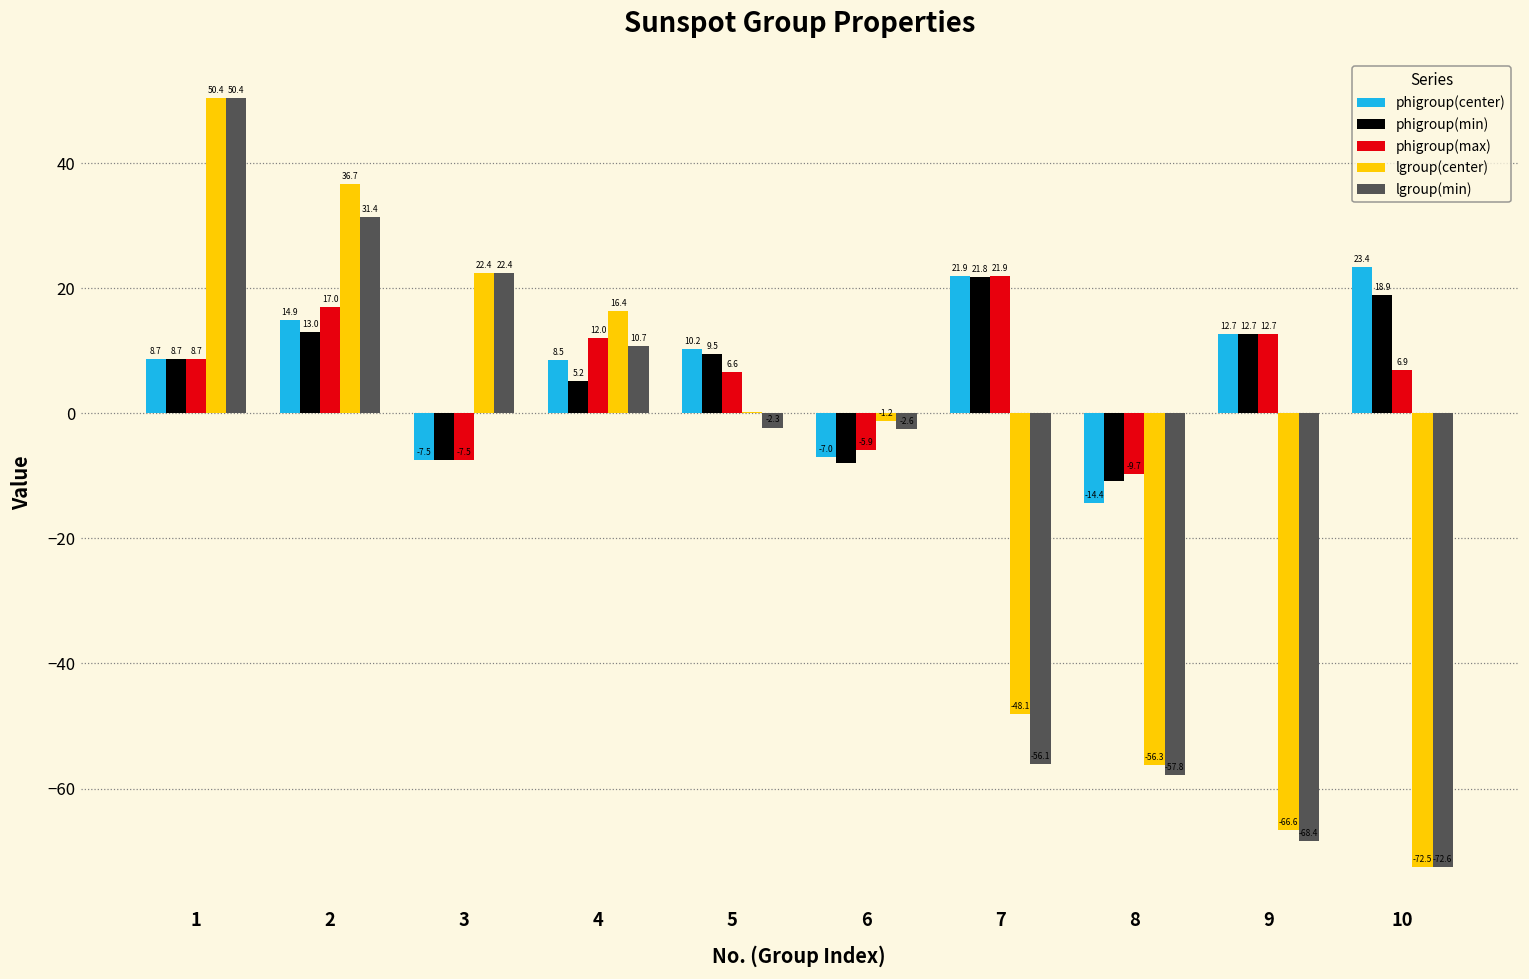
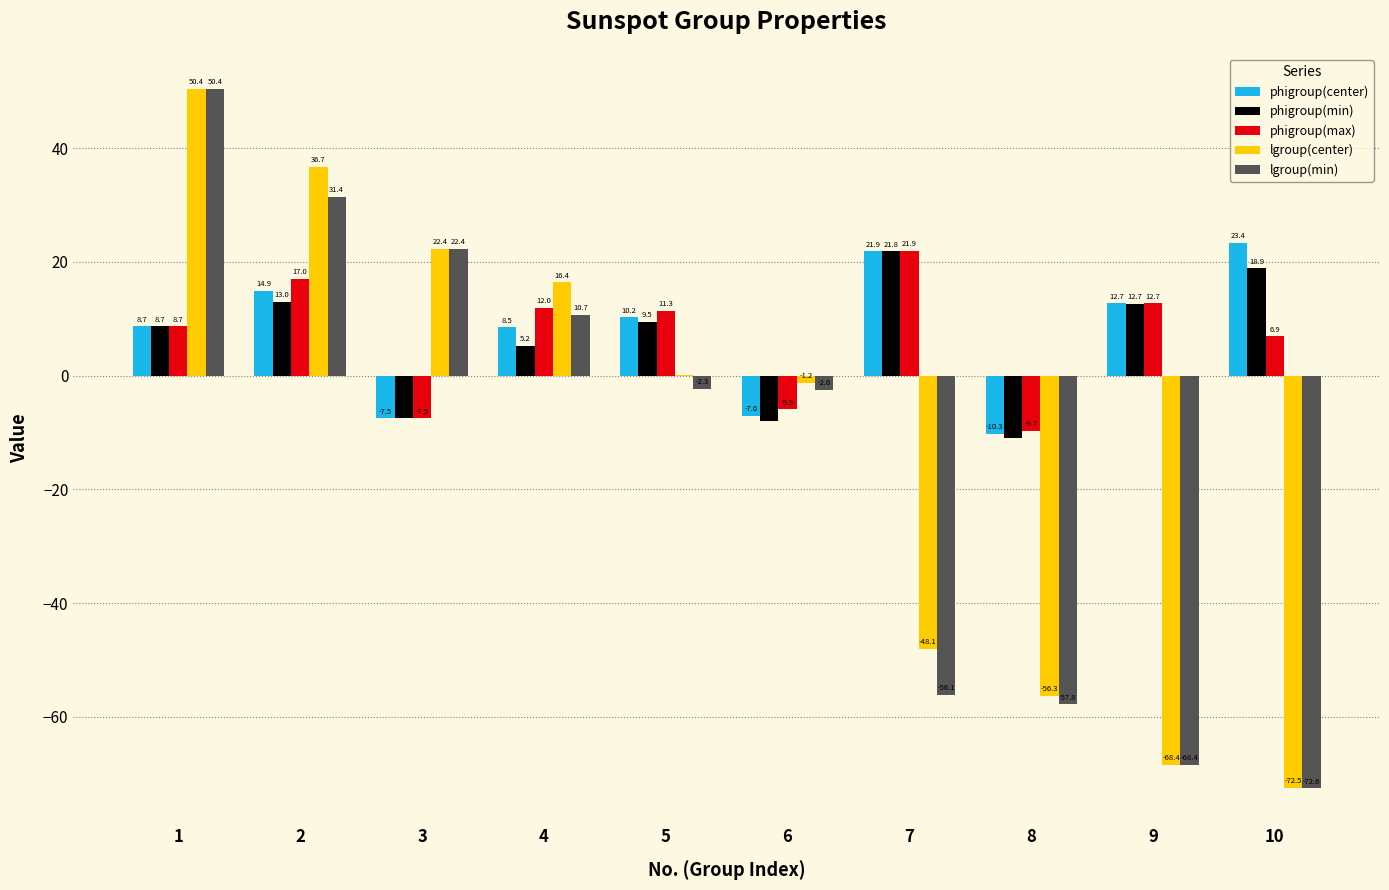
phigroup(max), 5: 6.6 -> 11.3
phigroup(center), 8: -14.4 -> -10.3
lgroup(center), 9: -66.6 -> -68.4
